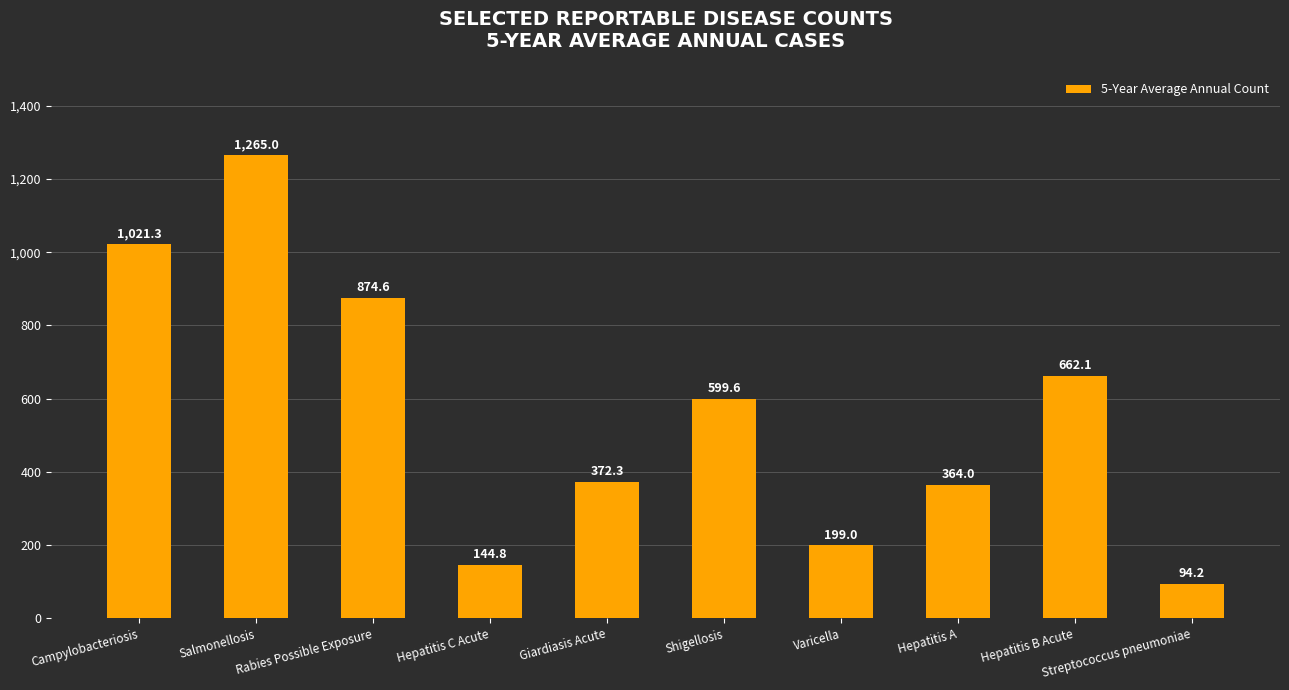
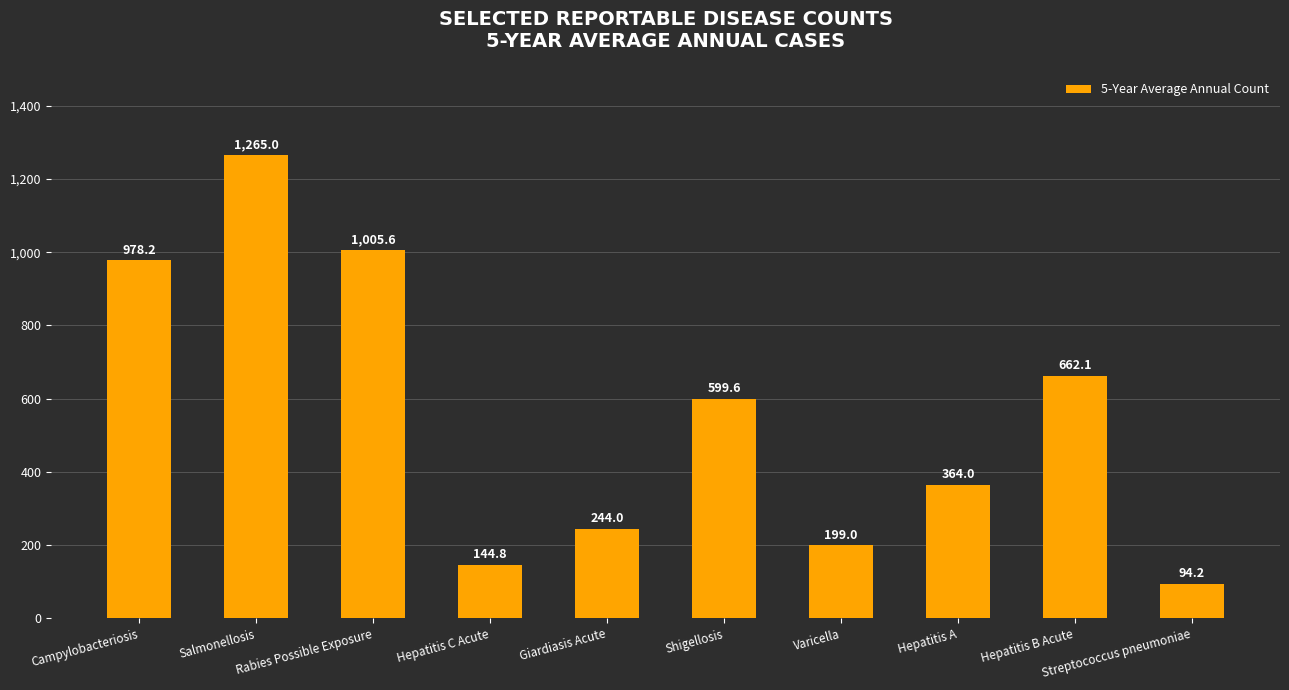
Campylobacteriosis: 1,021.3 -> 978.2
Rabies Possible Exposure: 874.6 -> 1,005.6
Giardiasis Acute: 372.3 -> 244.0
